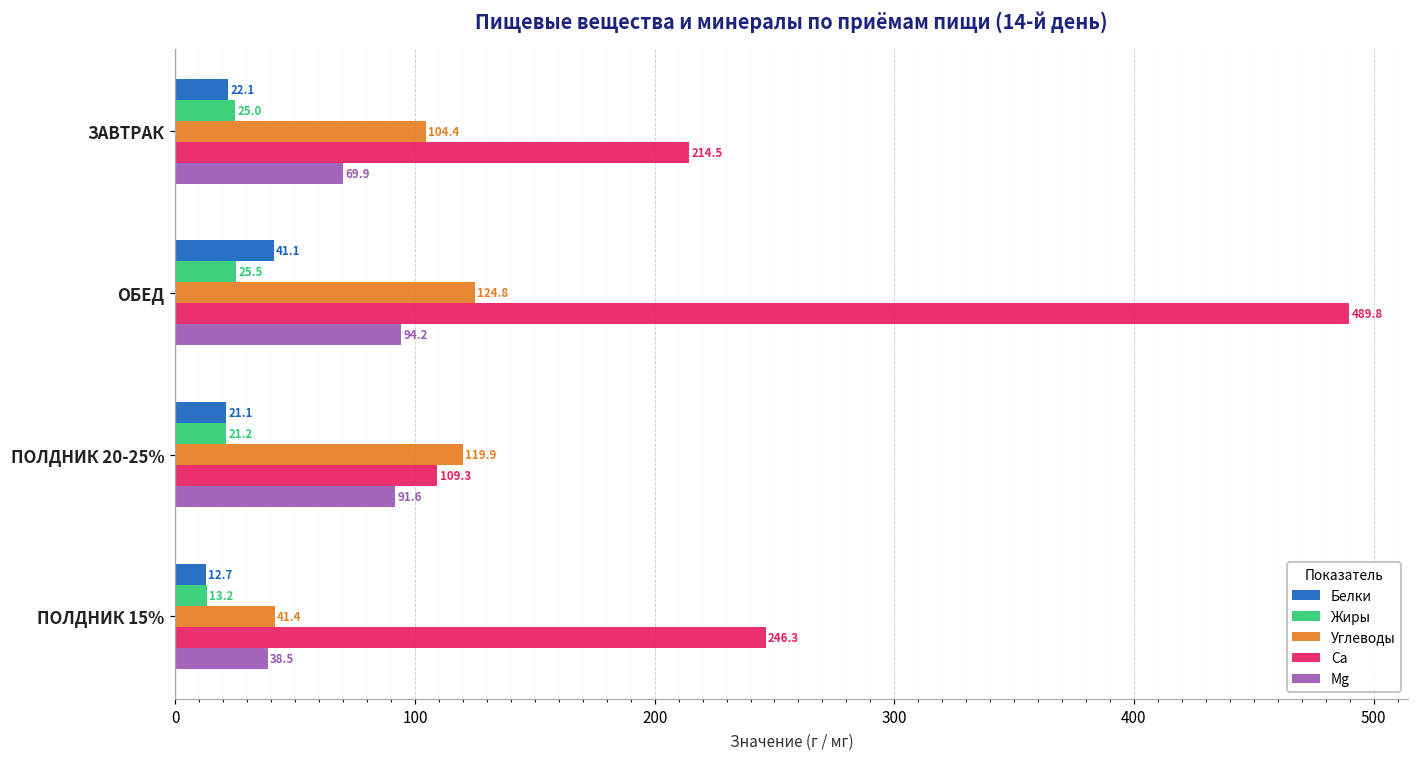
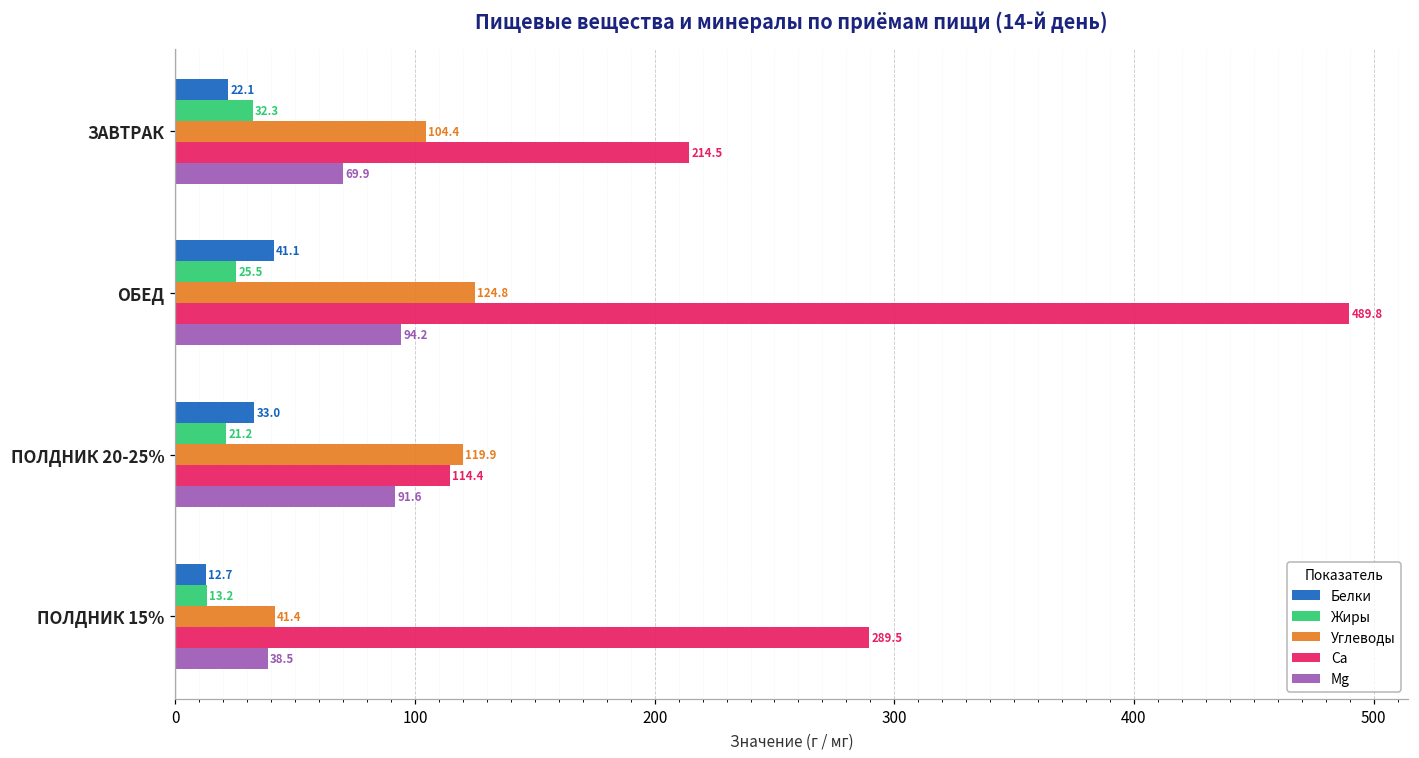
Жиры, ЗАВТРАК: 25.0 -> 32.3
Белки, ПОЛДНИК 20-25%: 21.1 -> 33.0
Са, ПОЛДНИК 20-25%: 109.3 -> 114.4
Са, ПОЛДНИК 15%: 246.3 -> 289.5
